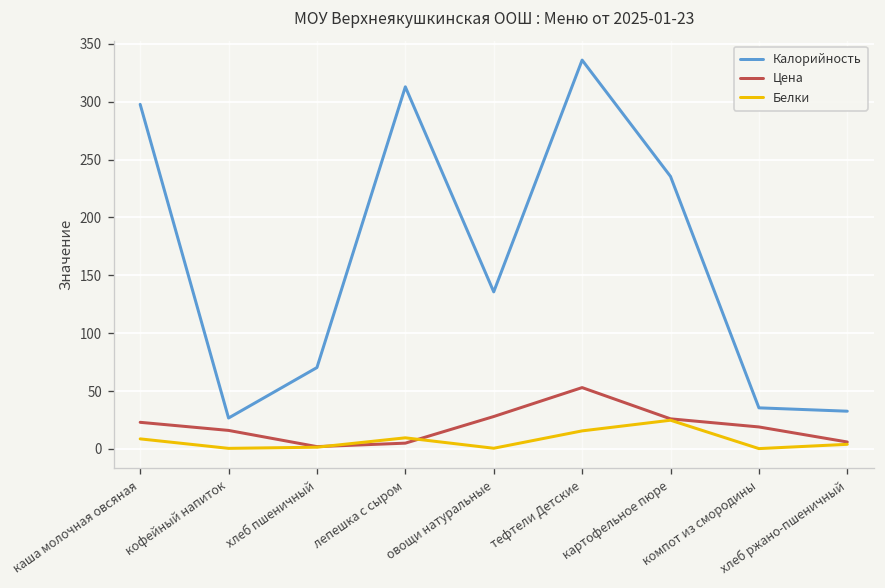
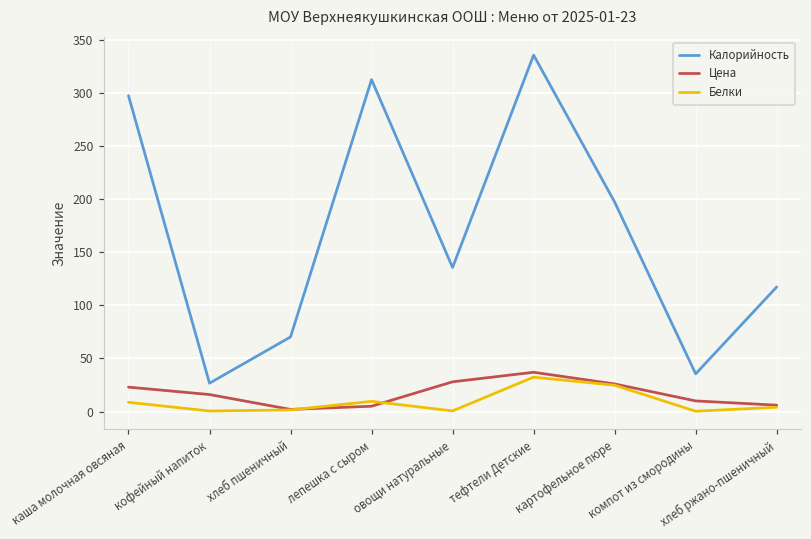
Цена, тефтели Детские: 50 -> 40
Белки, тефтели Детские: 20 -> 30
Калорийность, картофельное пюре: 240 -> 200
Цена, компот из смородины: 20 -> 10
Калорийность, хлеб ржано-пшеничный: 30 -> 120
